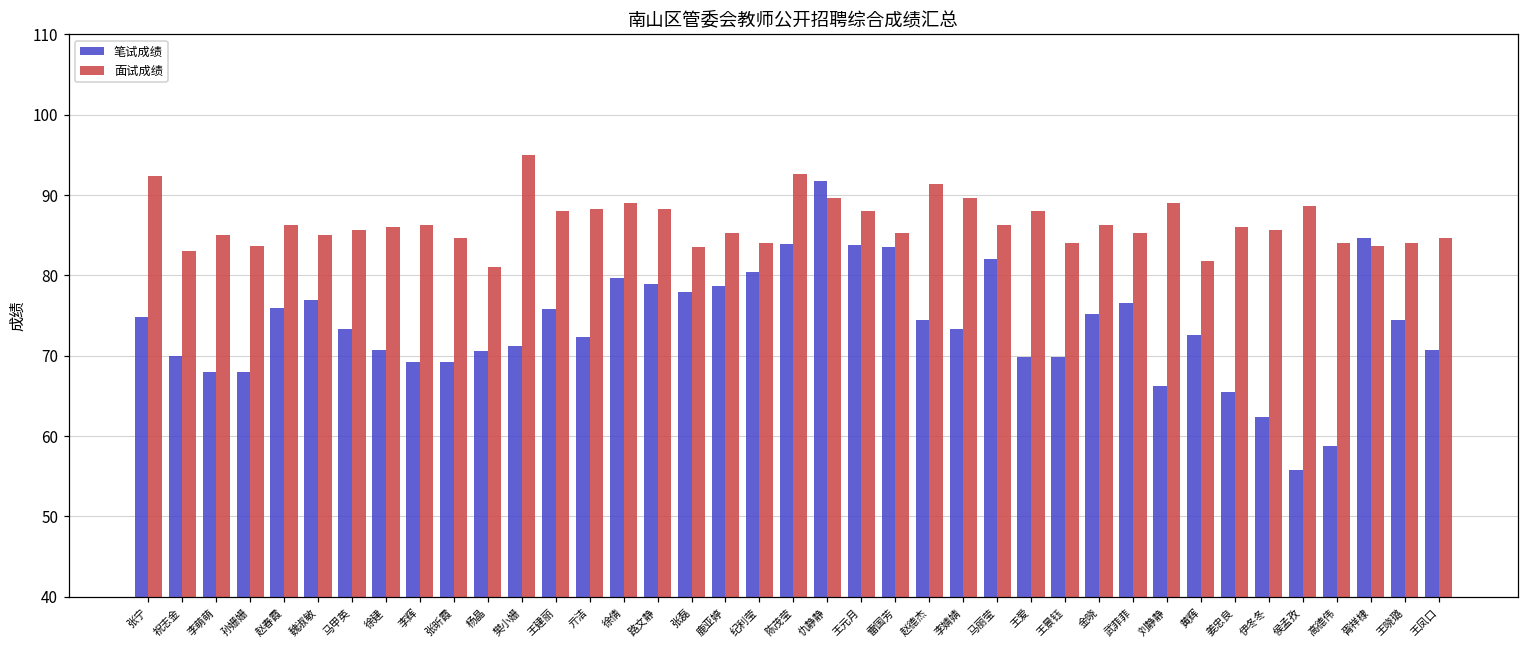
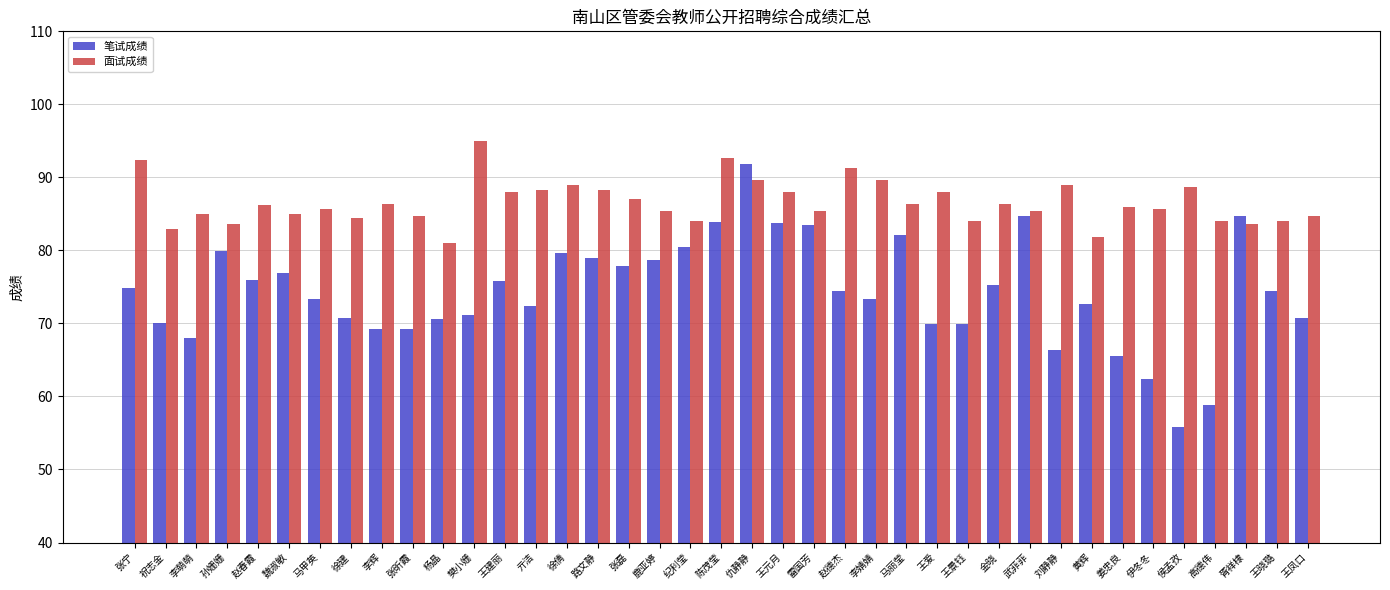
笔试成绩, 孙姗姗: 68 -> 80
面试成绩, 徐建: 86 -> 85
面试成绩, 张磊: 84 -> 87
笔试成绩, 武菲菲: 77 -> 85
